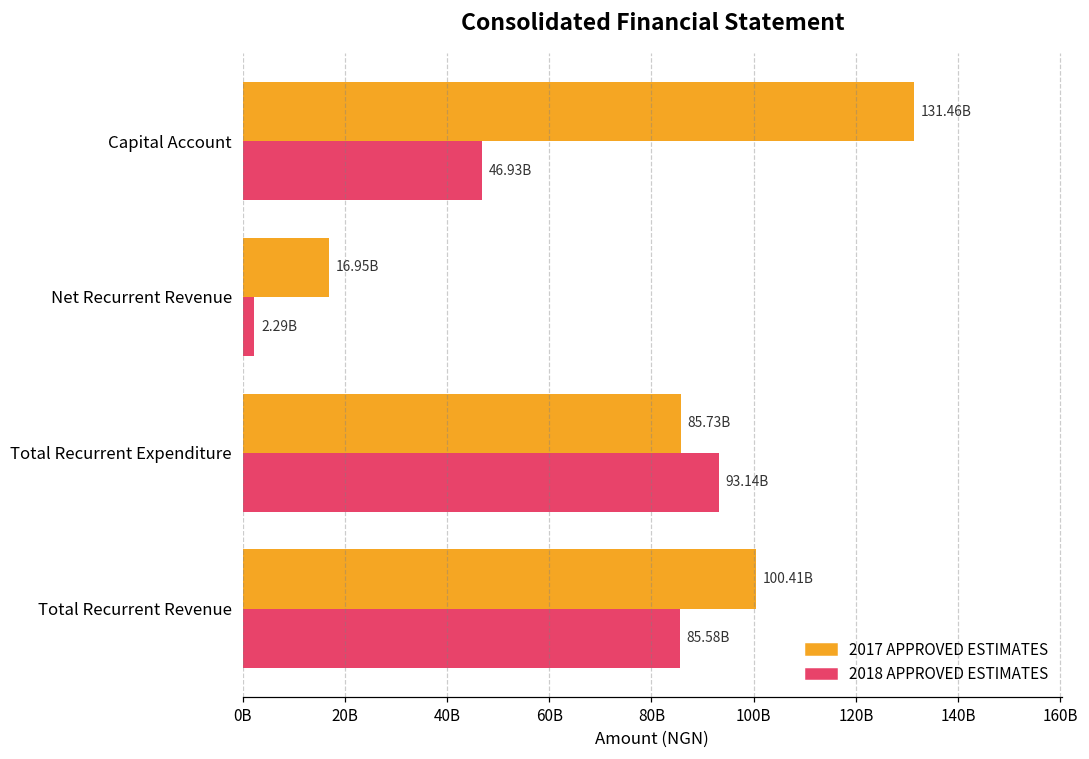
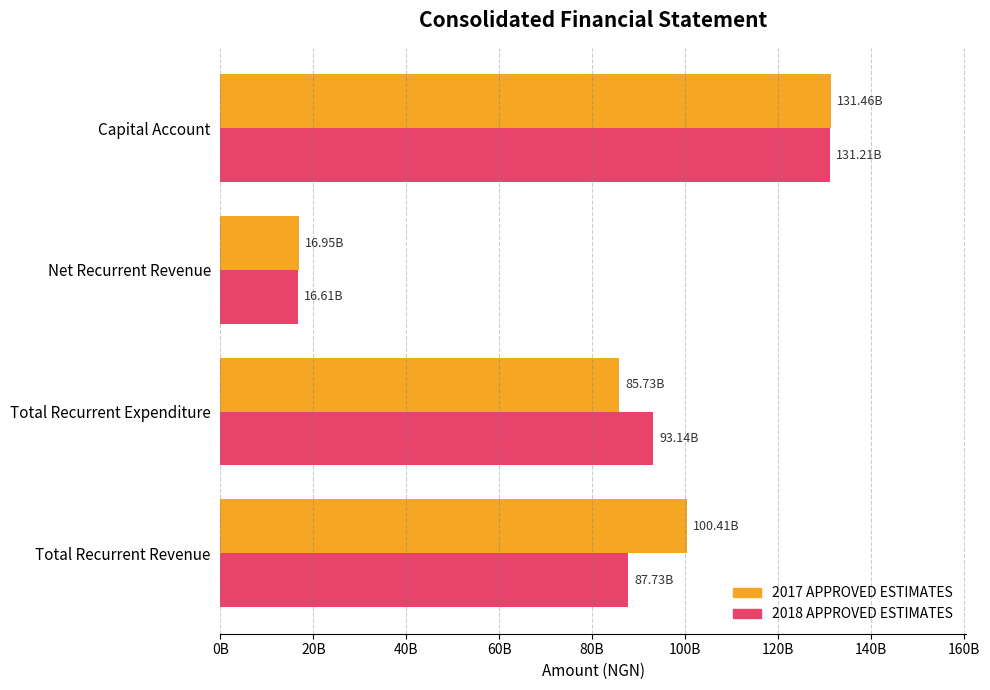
2018 APPROVED ESTIMATES, Capital Account: 46.93B -> 131.21B
2018 APPROVED ESTIMATES, Net Recurrent Revenue: 2.29B -> 16.61B
2018 APPROVED ESTIMATES, Total Recurrent Revenue: 85.58B -> 87.73B
